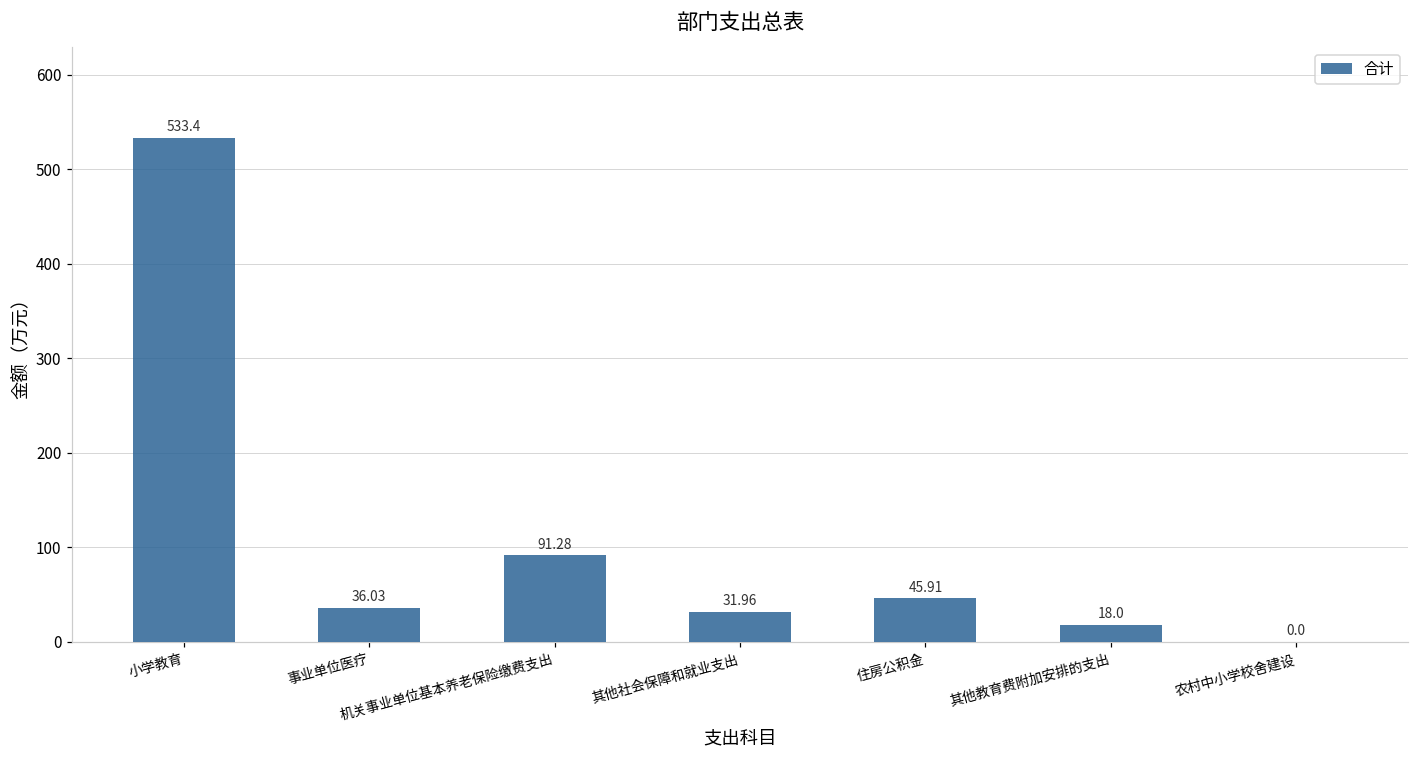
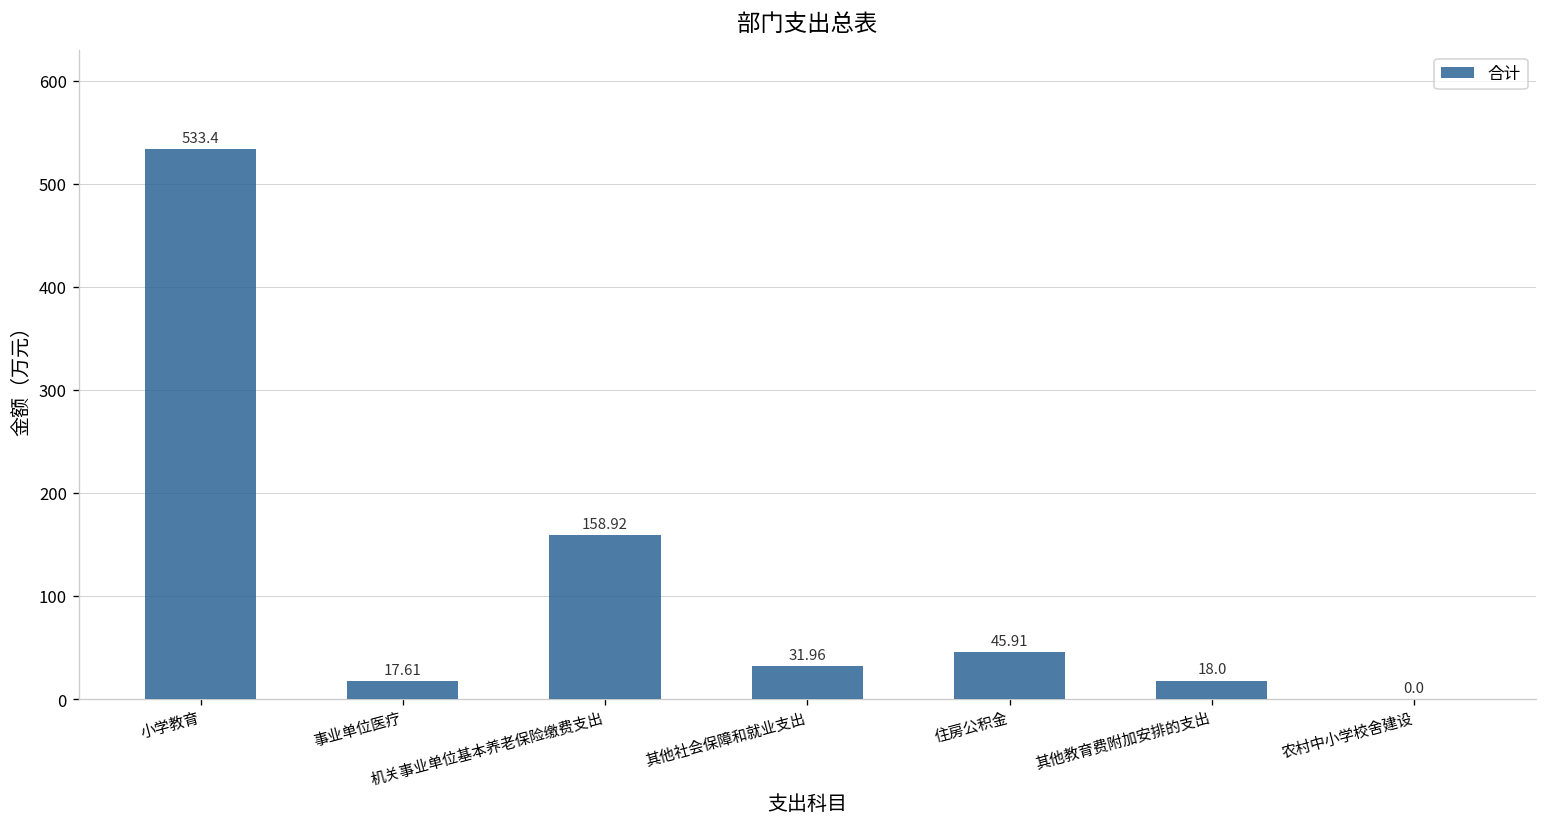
事业单位医疗: 36.03 -> 17.61
机关事业单位基本养老保险缴费支出: 91.28 -> 158.92
